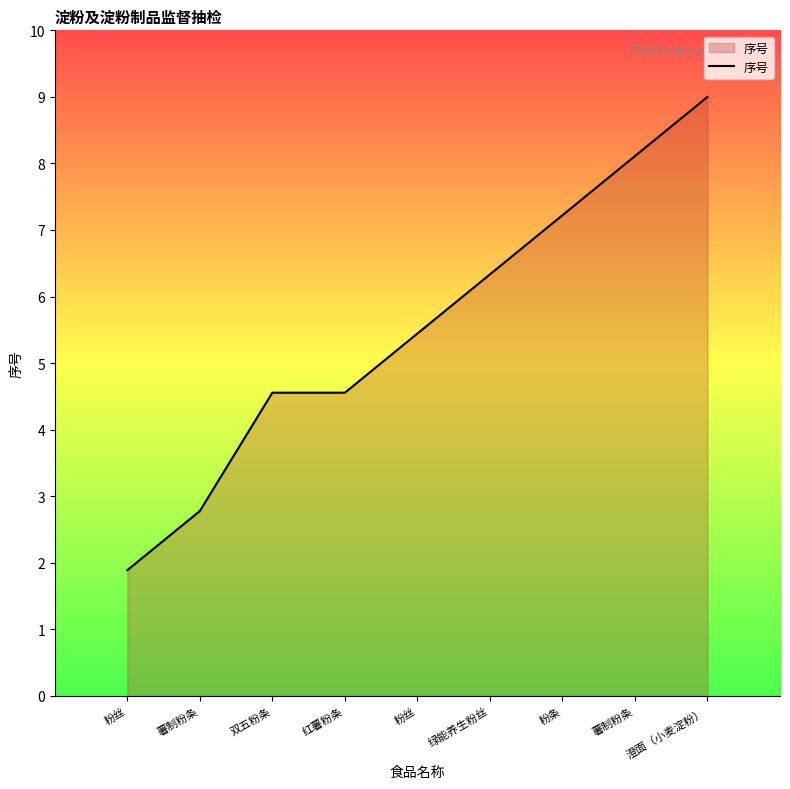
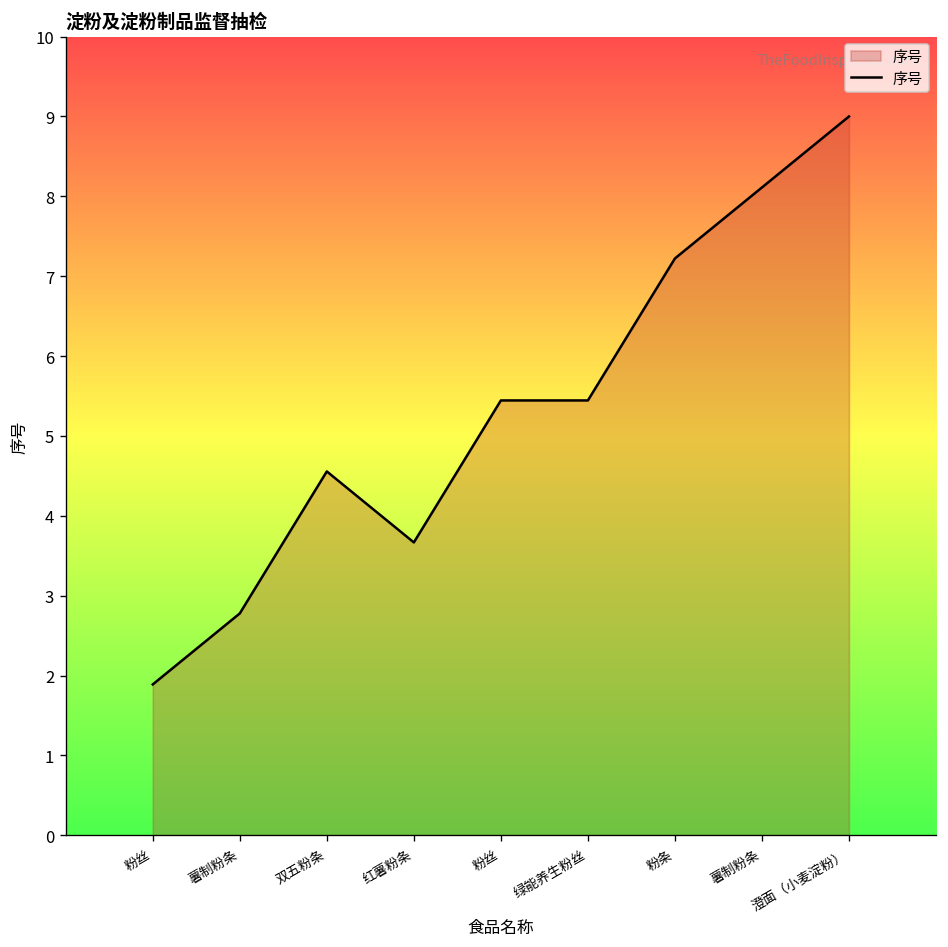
红薯粉条: 4.6 -> 3.7
绿能养生粉丝: 6.3 -> 5.4
